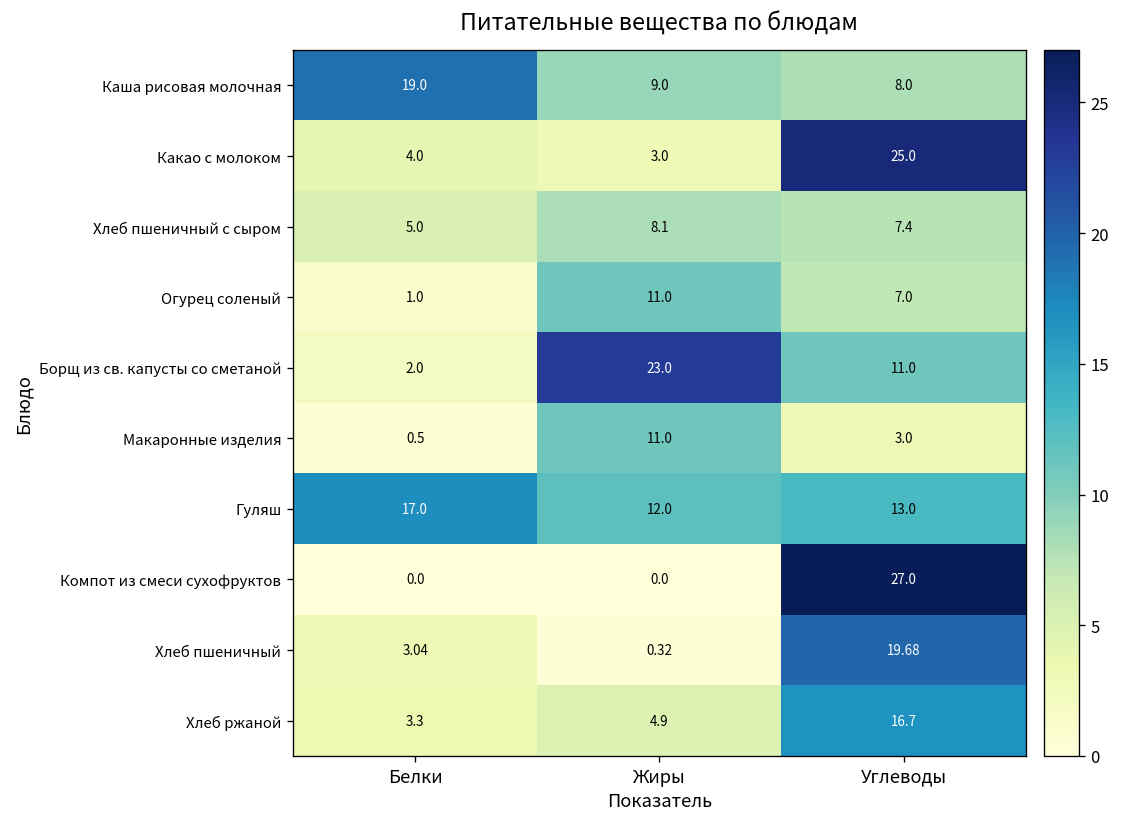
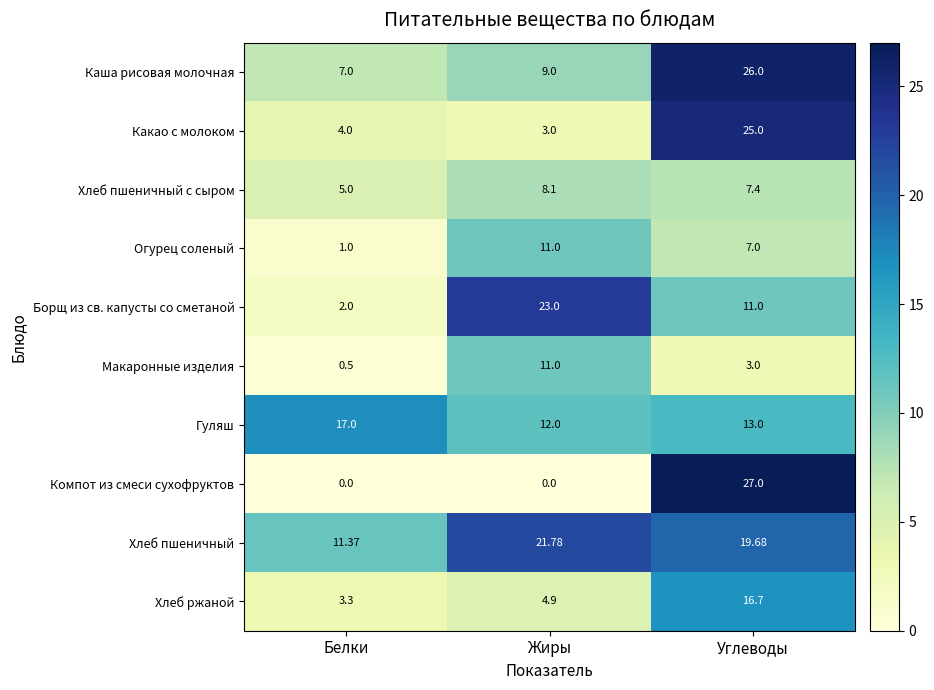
Каша рисовая молочная, Белки: 19.0 -> 7.0
Каша рисовая молочная, Углеводы: 8.0 -> 26.0
Хлеб пшеничный, Белки: 3.04 -> 11.37
Хлеб пшеничный, Жиры: 0.32 -> 21.78
